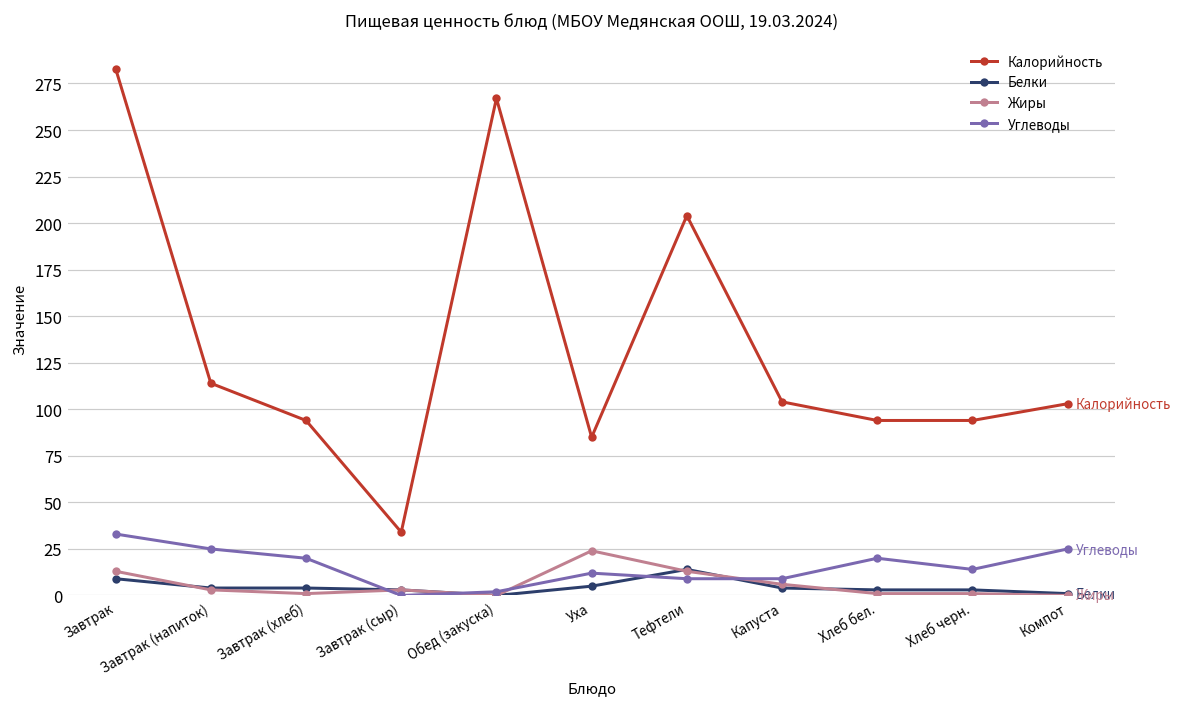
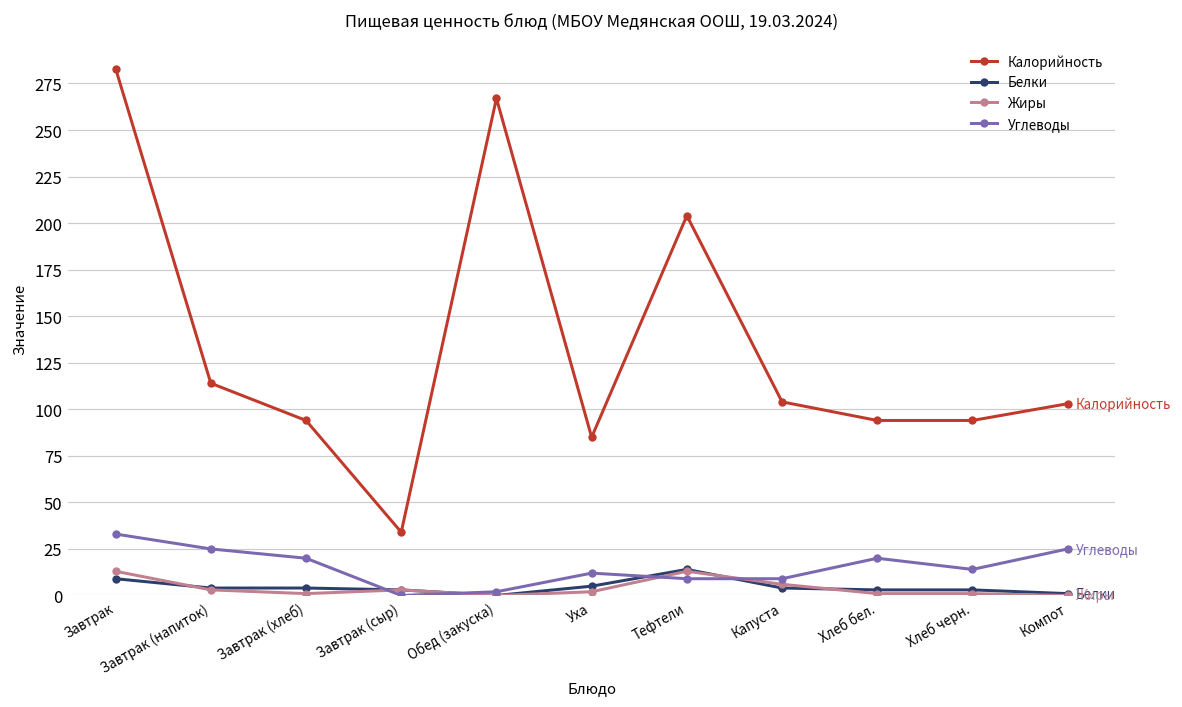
Жиры, Уха: 24 -> 2
